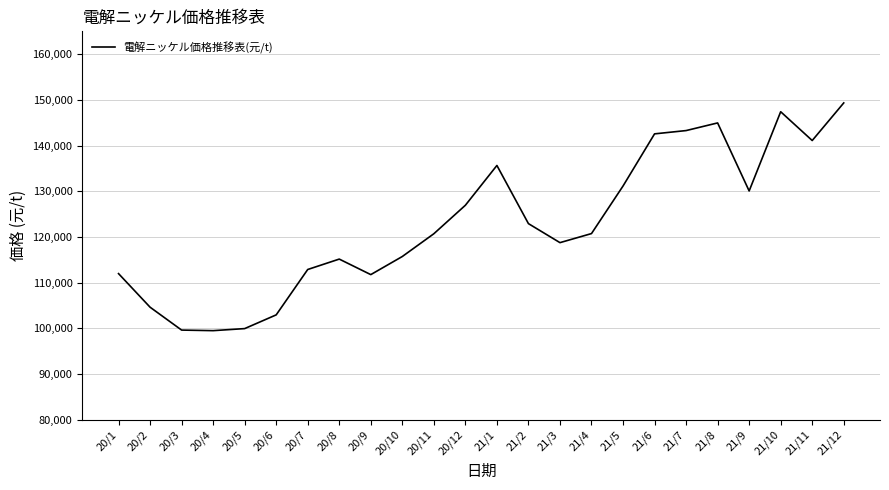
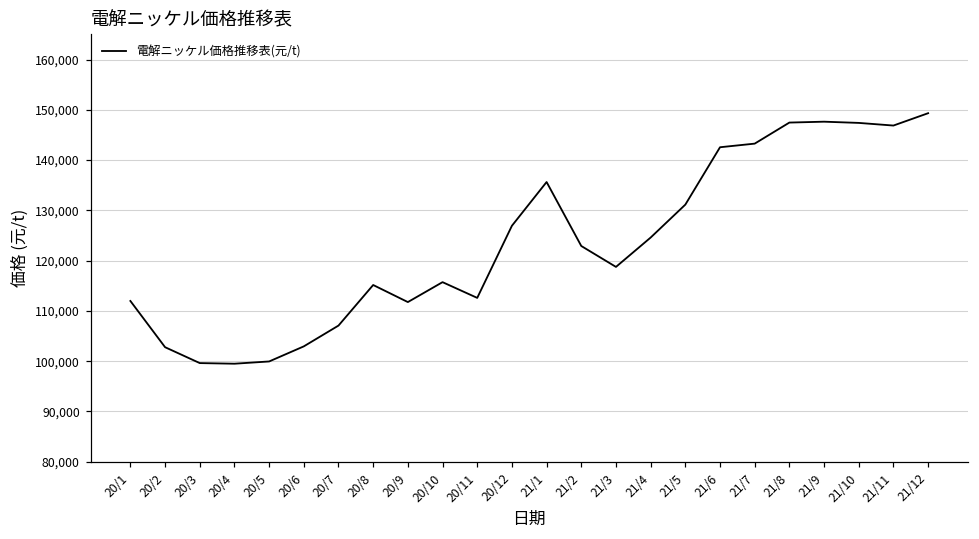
20/2: 105,000 -> 103,000
20/7: 113,000 -> 107,000
20/11: 121,000 -> 113,000
21/4: 121,000 -> 125,000
21/8: 145,000 -> 147,000
21/9: 130,000 -> 148,000
21/11: 141,000 -> 147,000
